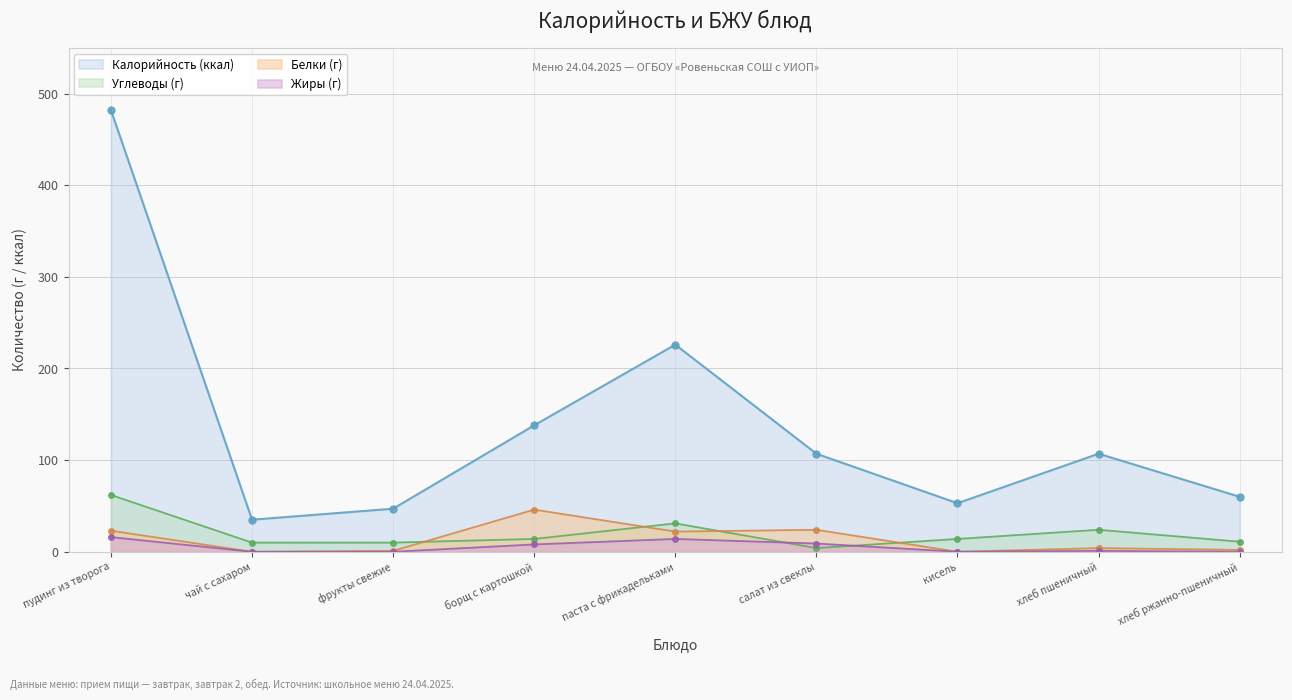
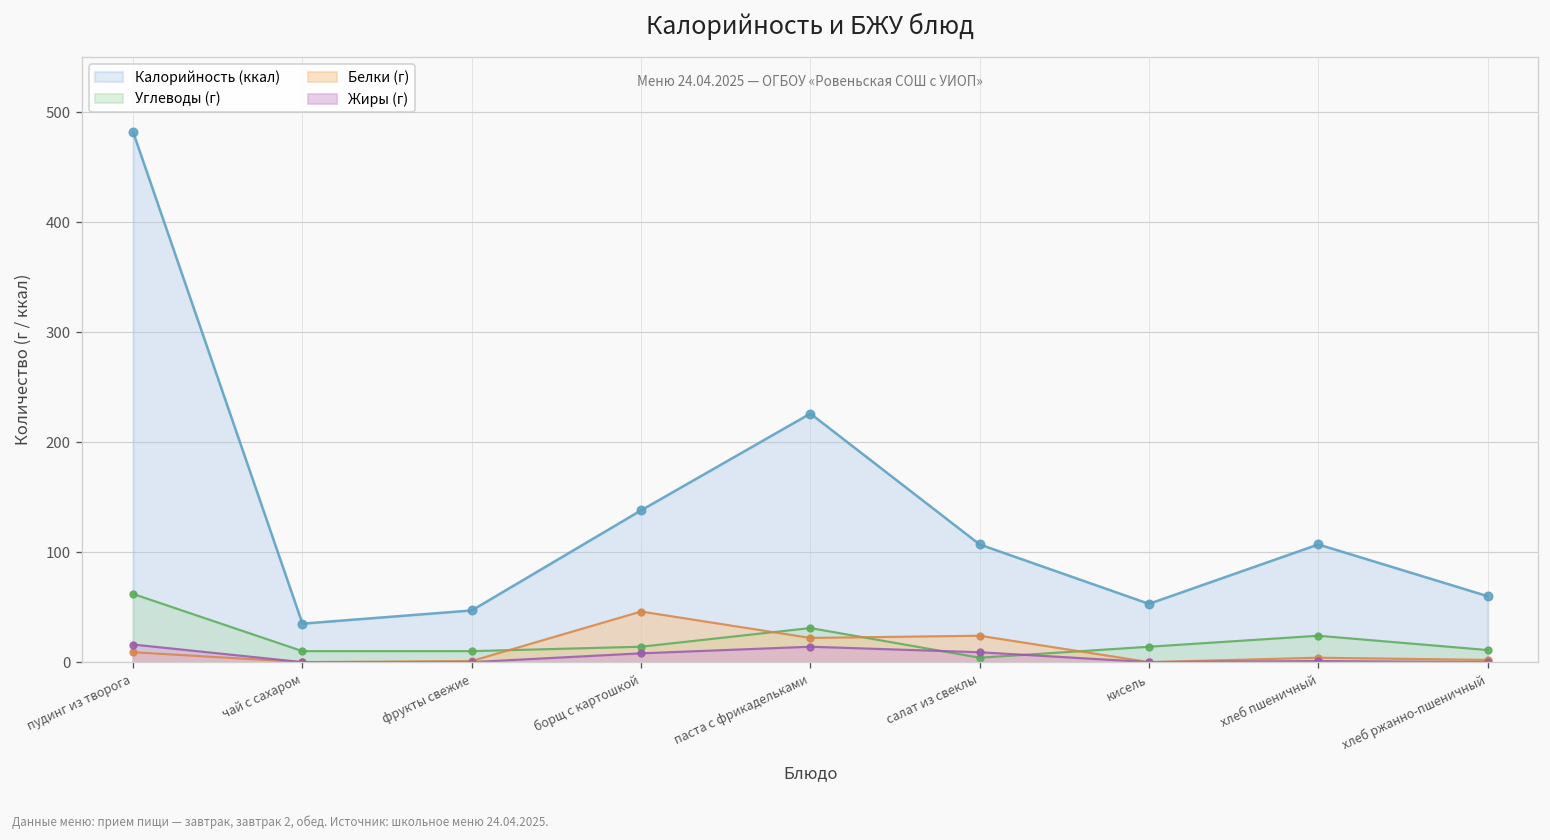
Белки (г), пудинг из творога: 20 -> 10
